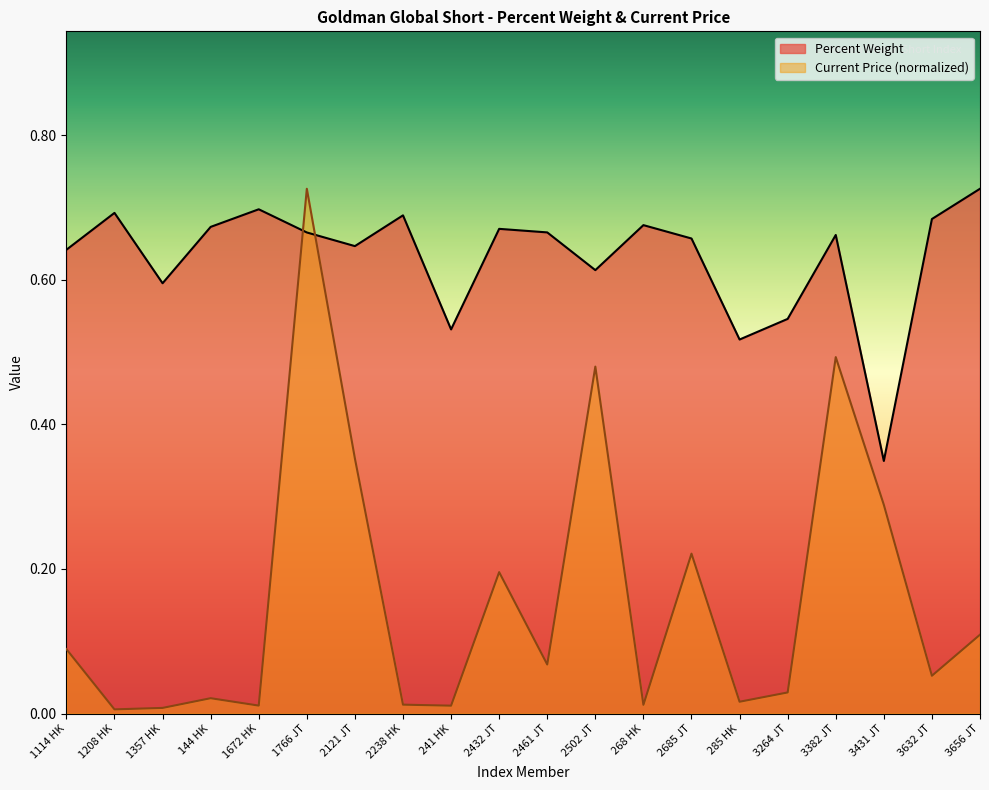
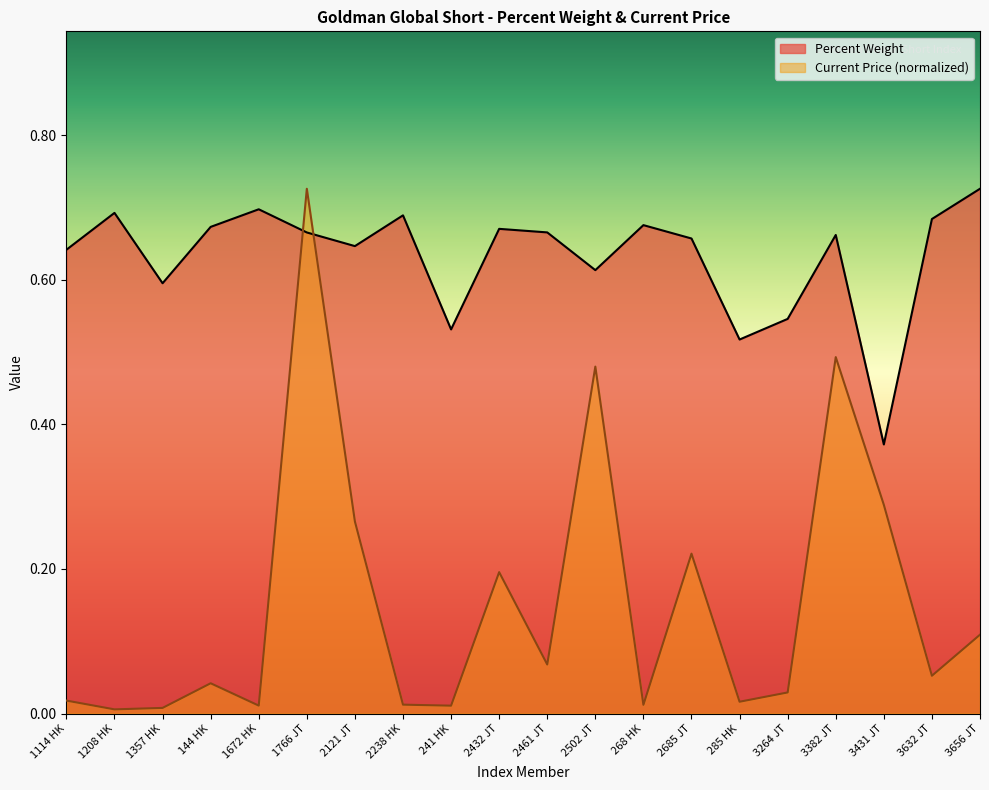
Current Price (normalized), 1114 HK: 0.09 -> 0.02
Current Price (normalized), 144 HK: 0.02 -> 0.04
Current Price (normalized), 2121 JT: 0.35 -> 0.27
Percent Weight, 3431 JT: 0.35 -> 0.37
